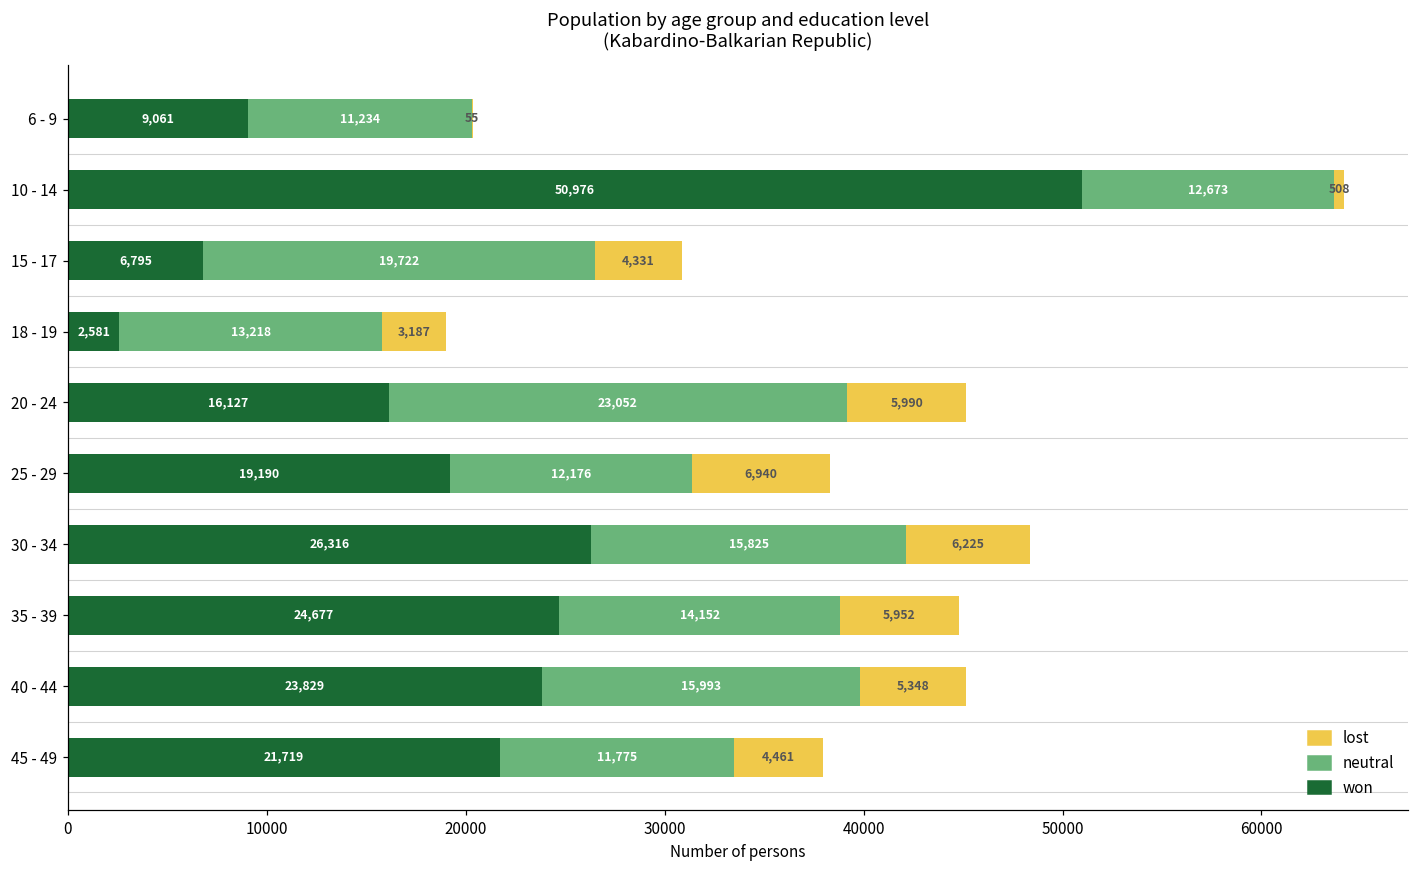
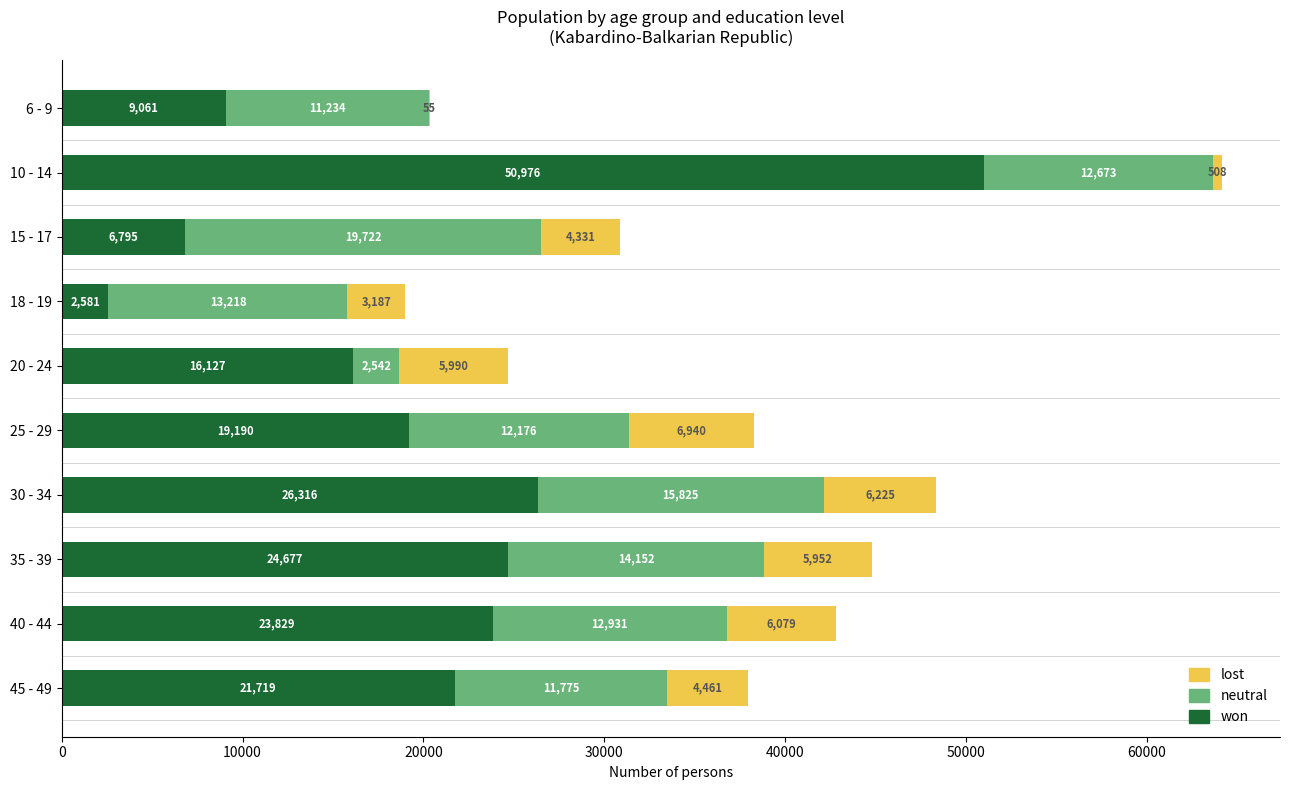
neutral, 20 - 24: 23,052 -> 2,542
neutral, 40 - 44: 15,993 -> 12,931
lost, 40 - 44: 5,348 -> 6,079
